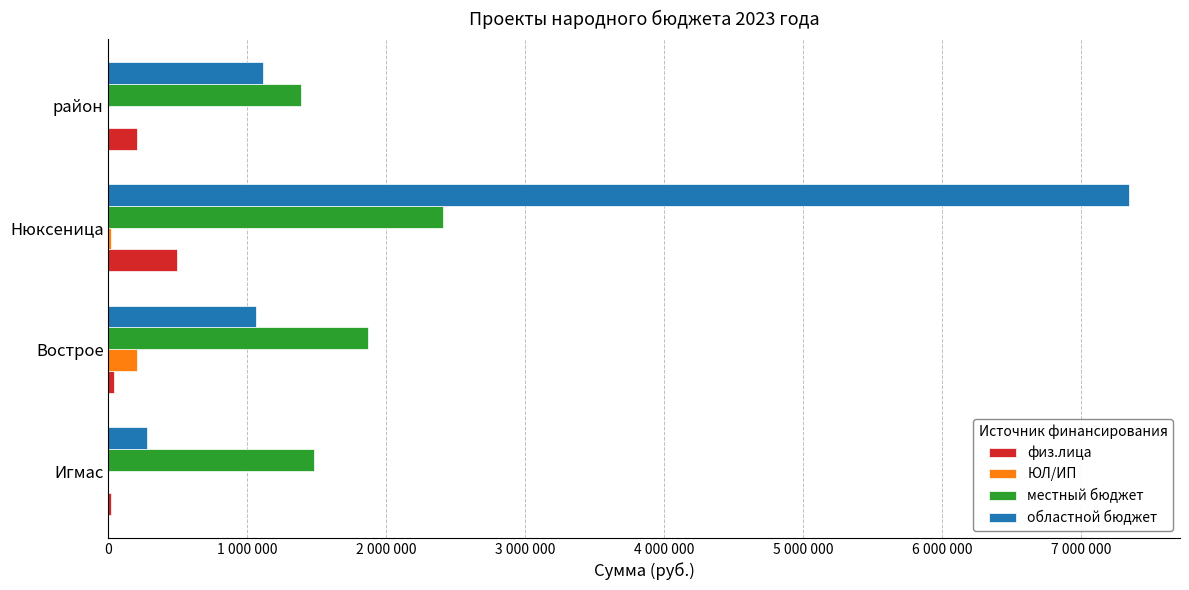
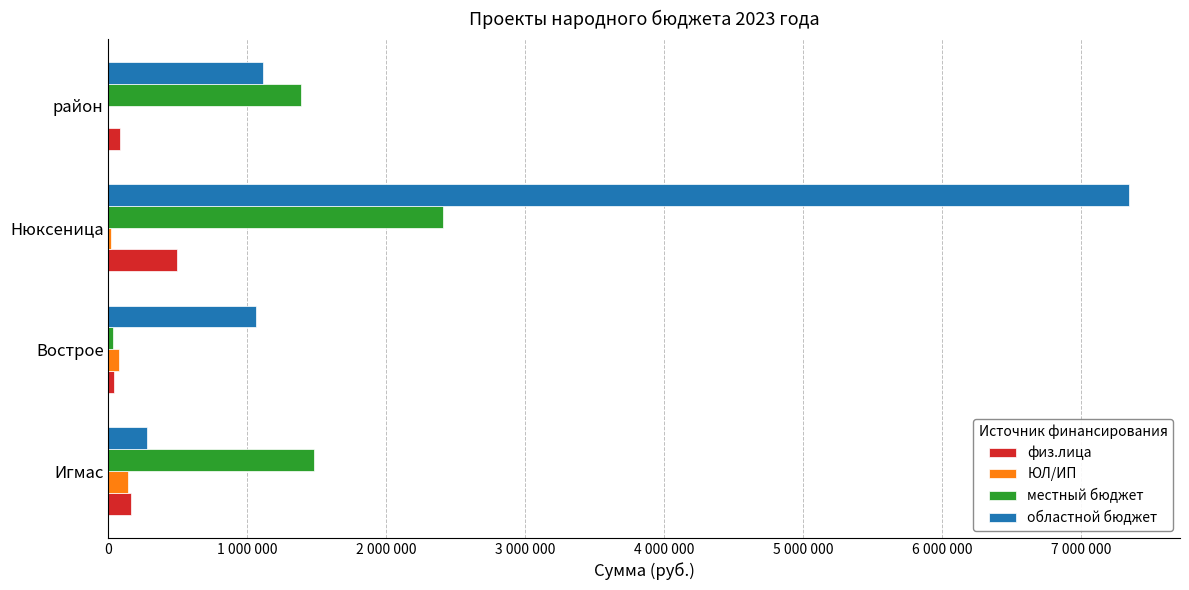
физ.лица, район: 200000 -> 80000
местный бюджет, Вострое: 1870000 -> 30000
ЮЛ/ИП, Вострое: 210000 -> 70000
ЮЛ/ИП, Игмас: 0 -> 140000
физ.лица, Игмас: 20000 -> 160000
